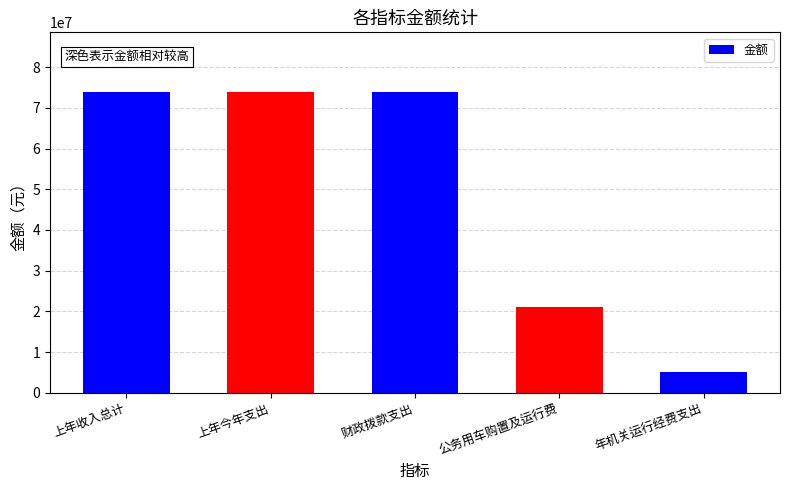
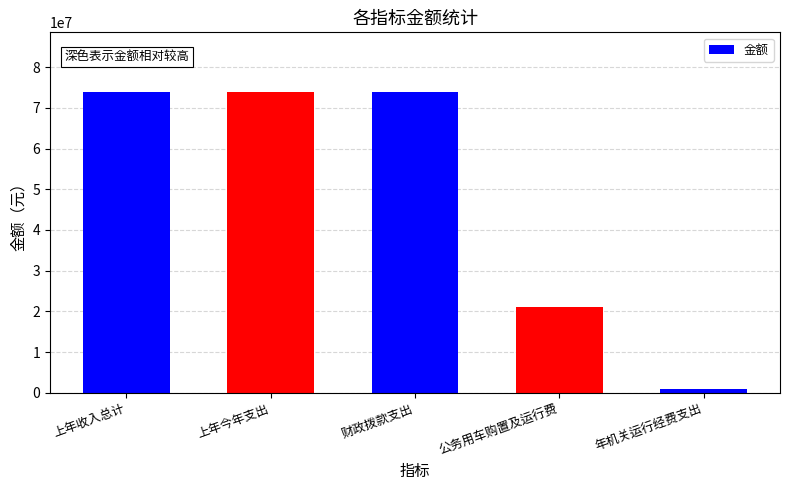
年机关运行经费支出: 5000000 -> 1000000
